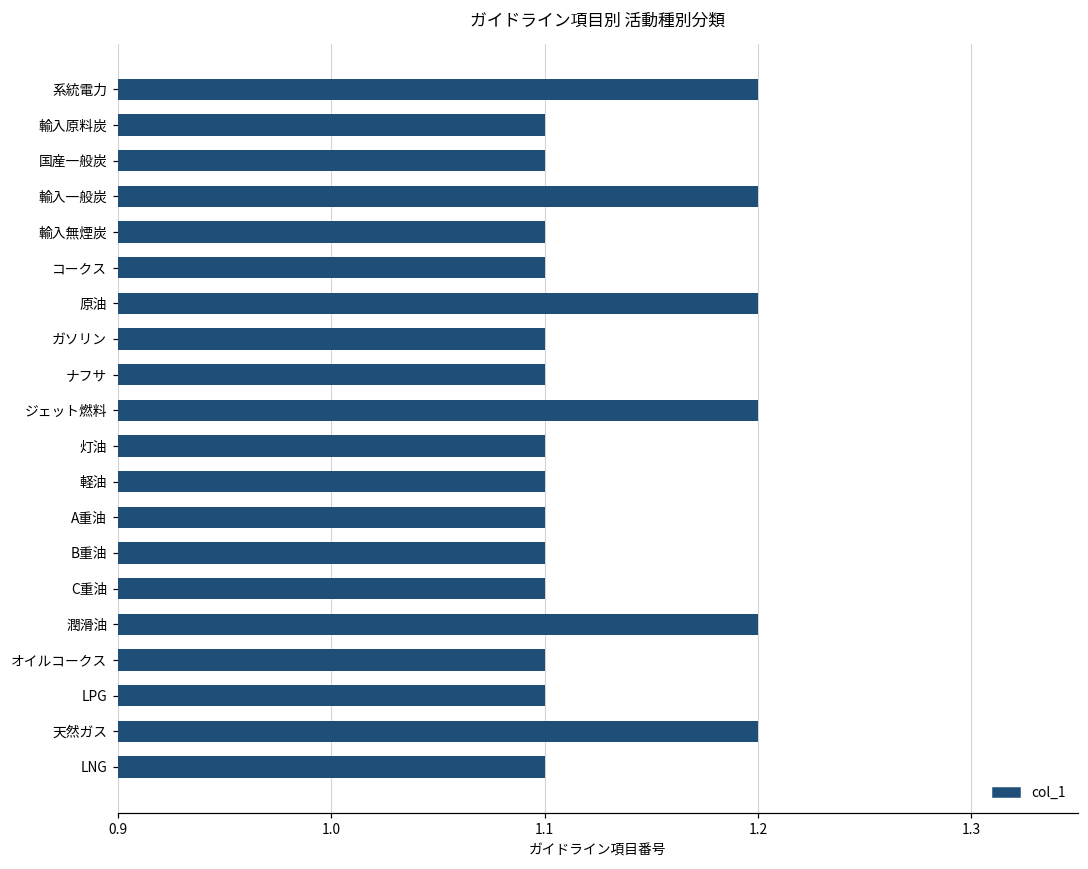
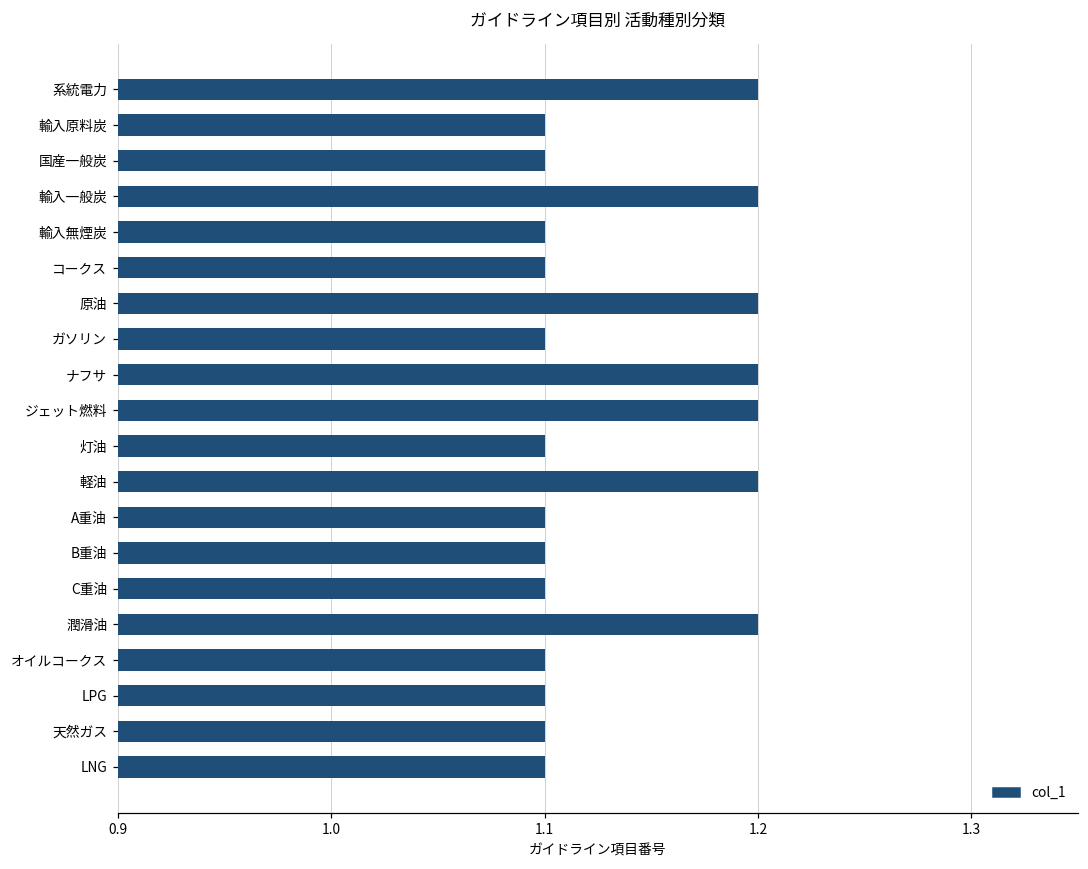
ナフサ: 1.1 -> 1.2
軽油: 1.1 -> 1.2
天然ガス: 1.2 -> 1.1
